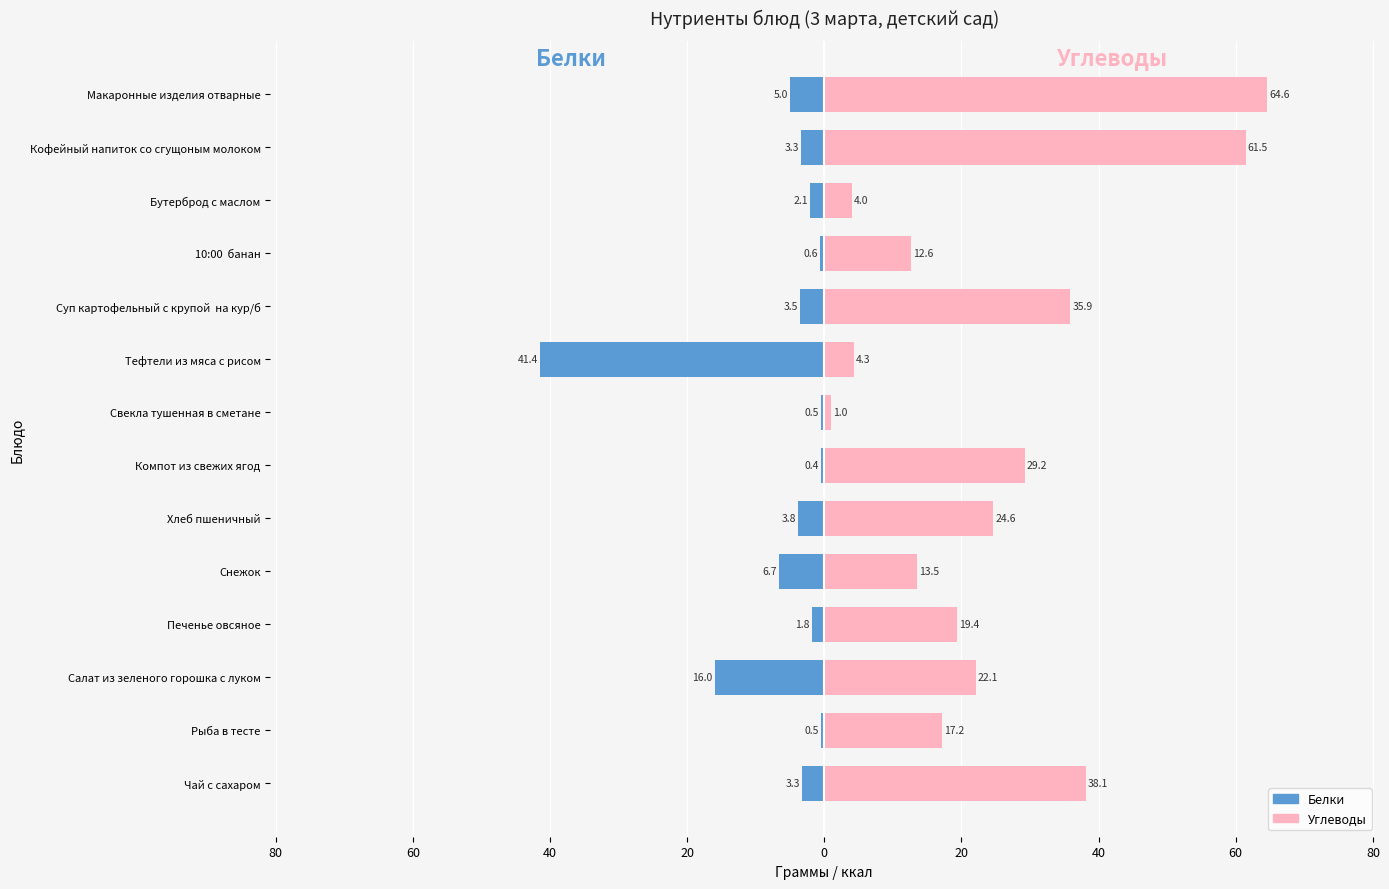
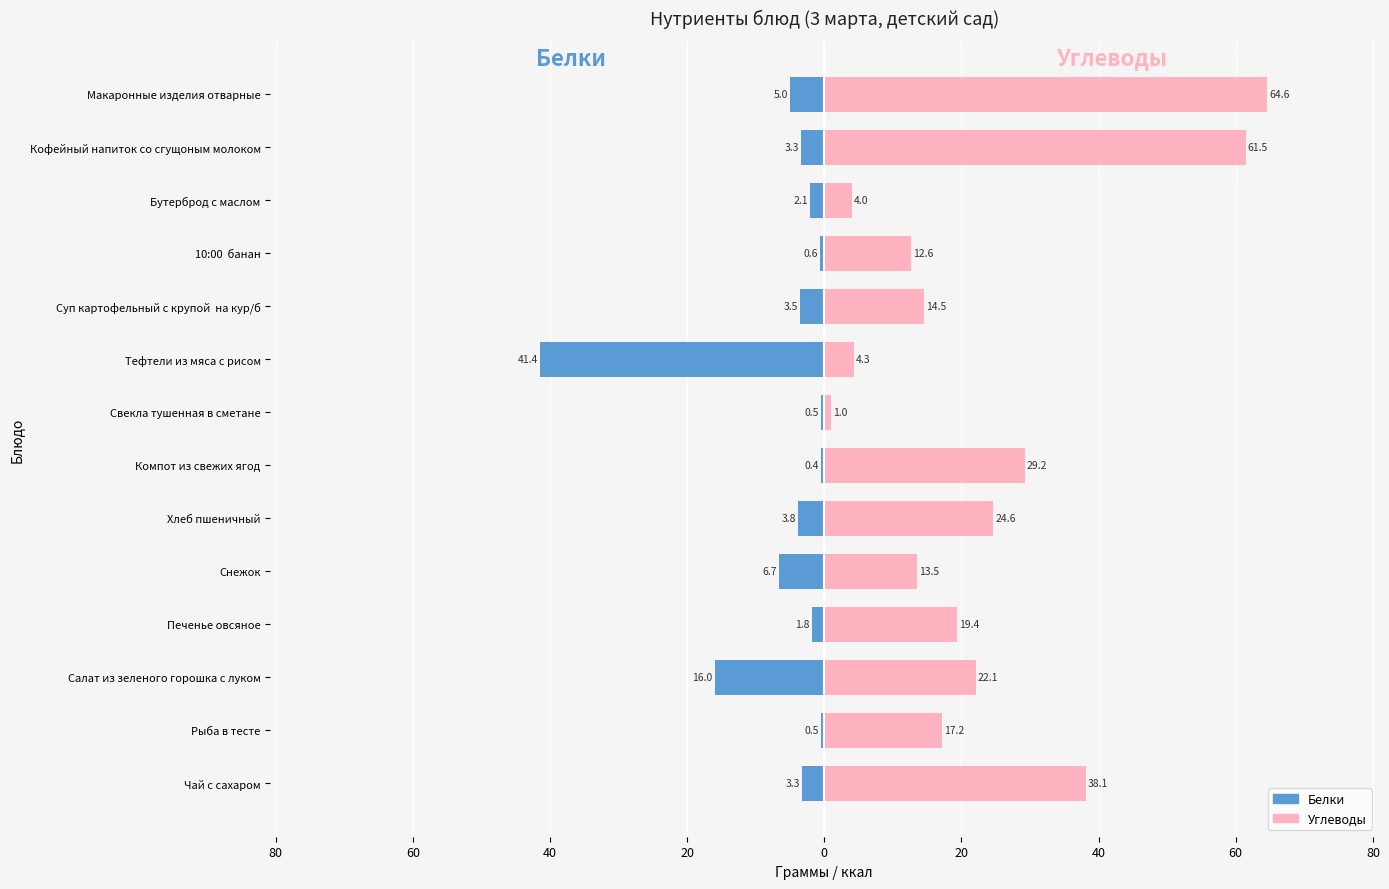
Углеводы, Суп картофельный с крупой на кур/б: 35.9 -> 14.5
